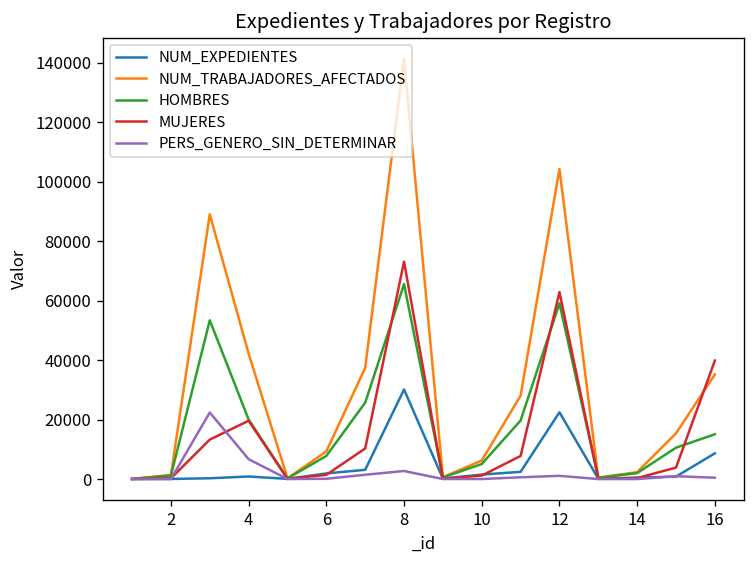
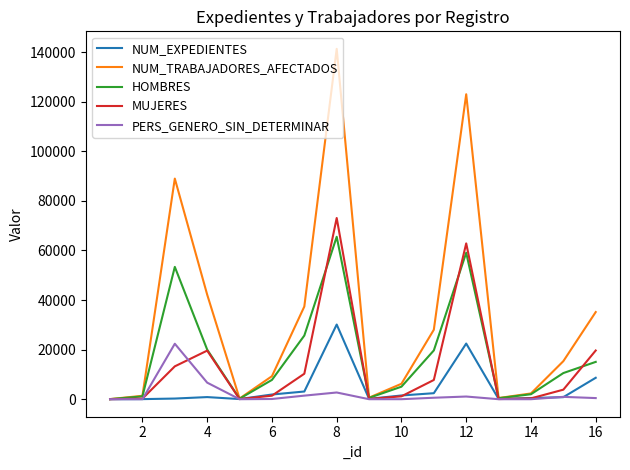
NUM_TRABAJADORES_AFECTADOS, 12: 104000 -> 123000
MUJERES, 16: 40000 -> 20000
